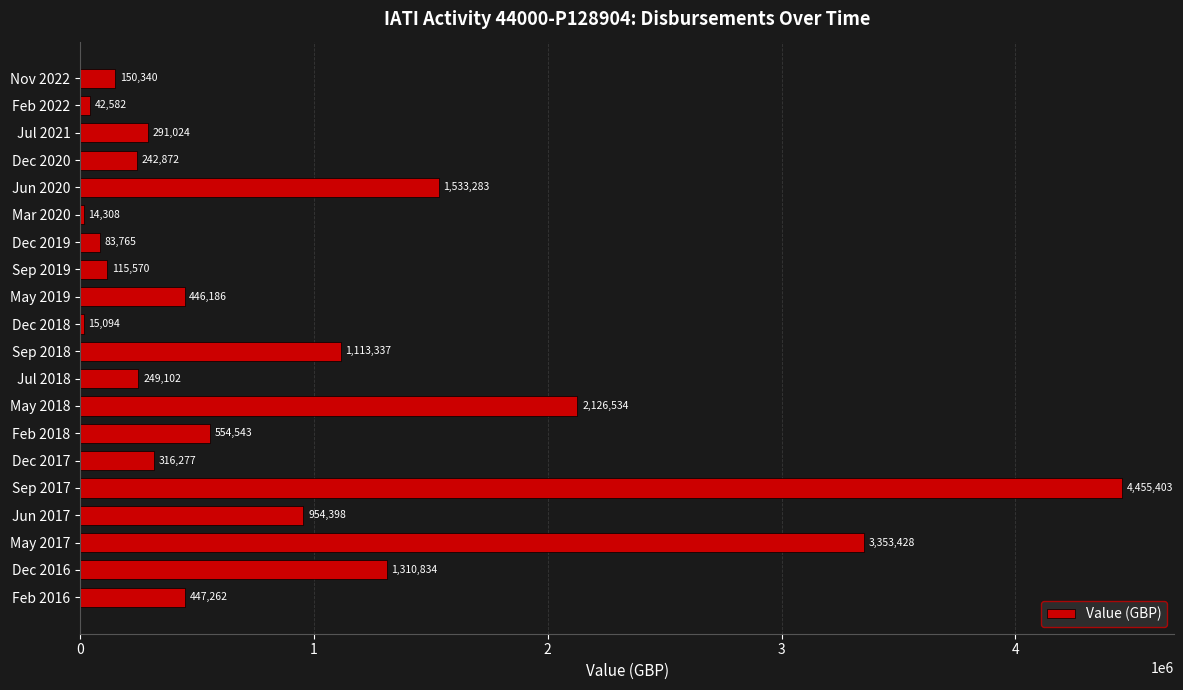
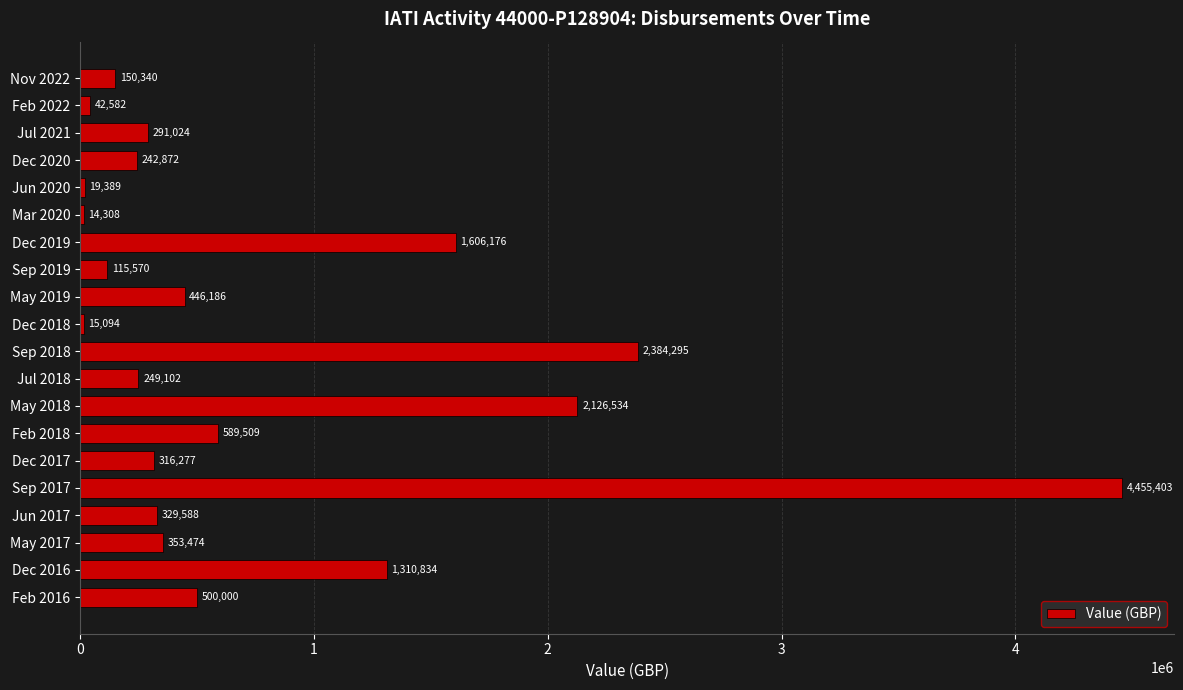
Jun 2020: 1,533,283 -> 19,389
Dec 2019: 83,765 -> 1,606,176
Sep 2018: 1,113,337 -> 2,384,295
Feb 2018: 554,543 -> 589,509
Jun 2017: 954,398 -> 329,588
May 2017: 3,353,428 -> 353,474
Feb 2016: 447,262 -> 500,000
